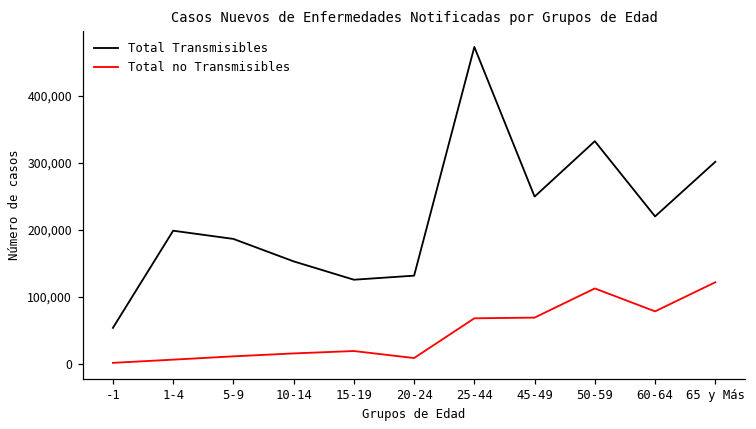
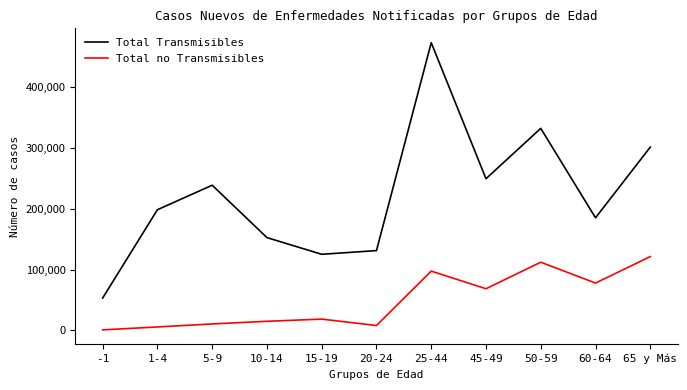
Total Transmisibles, 5-9: 190,000 -> 240,000
Total no Transmisibles, 25-44: 70,000 -> 100,000
Total Transmisibles, 60-64: 220,000 -> 190,000
